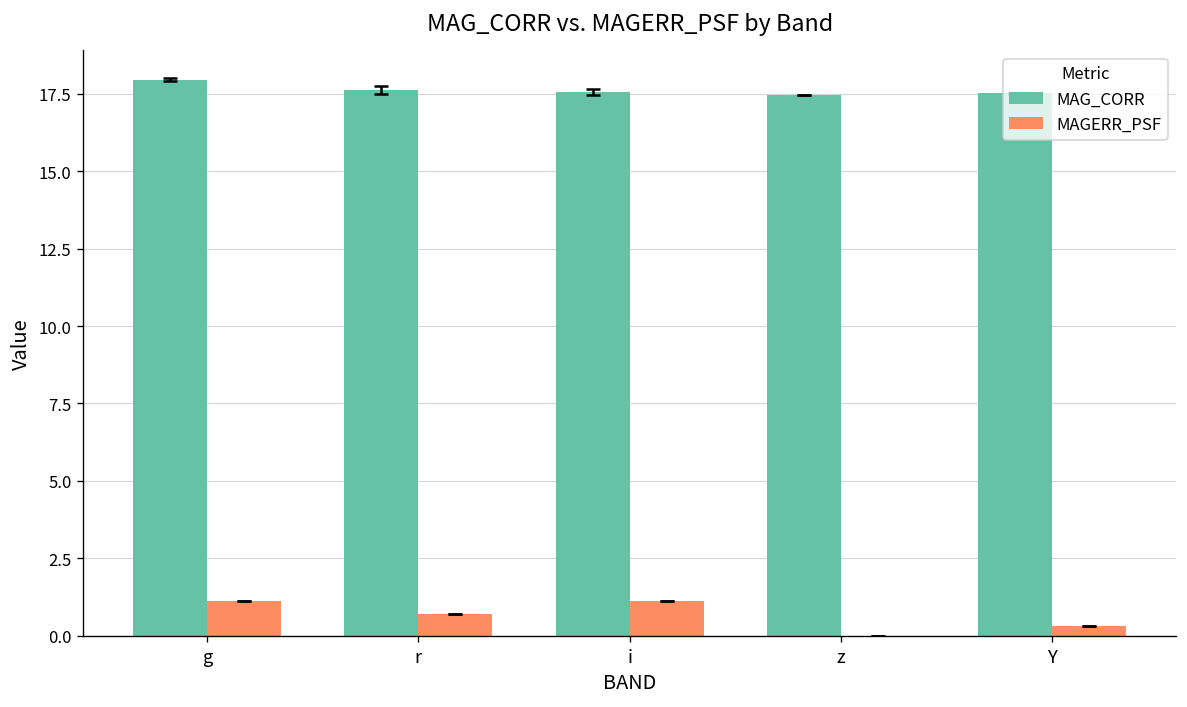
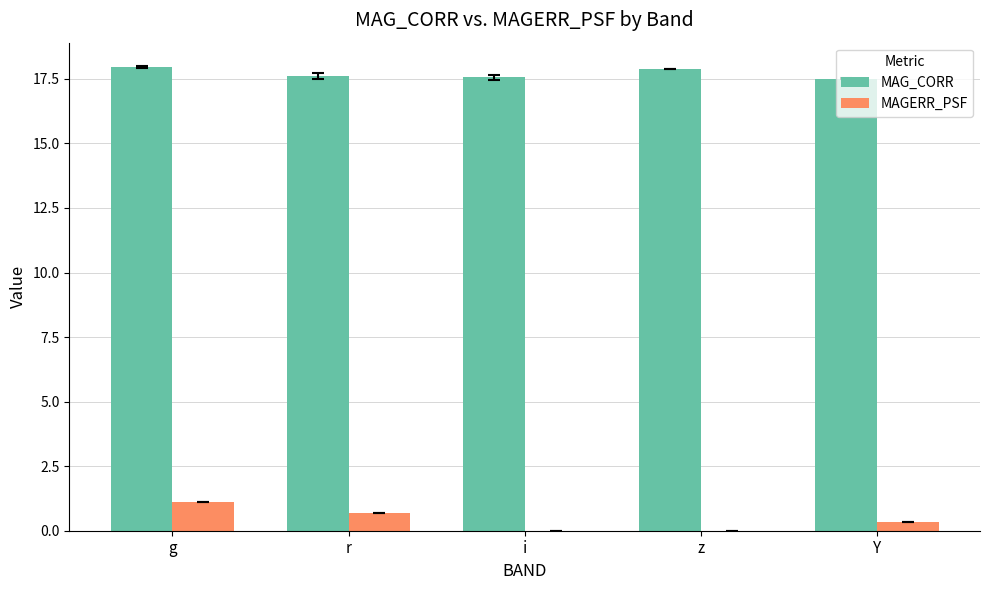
MAGERR_PSF, i: 1.1 -> 0.0
MAG_CORR, z: 17.5 -> 17.9
